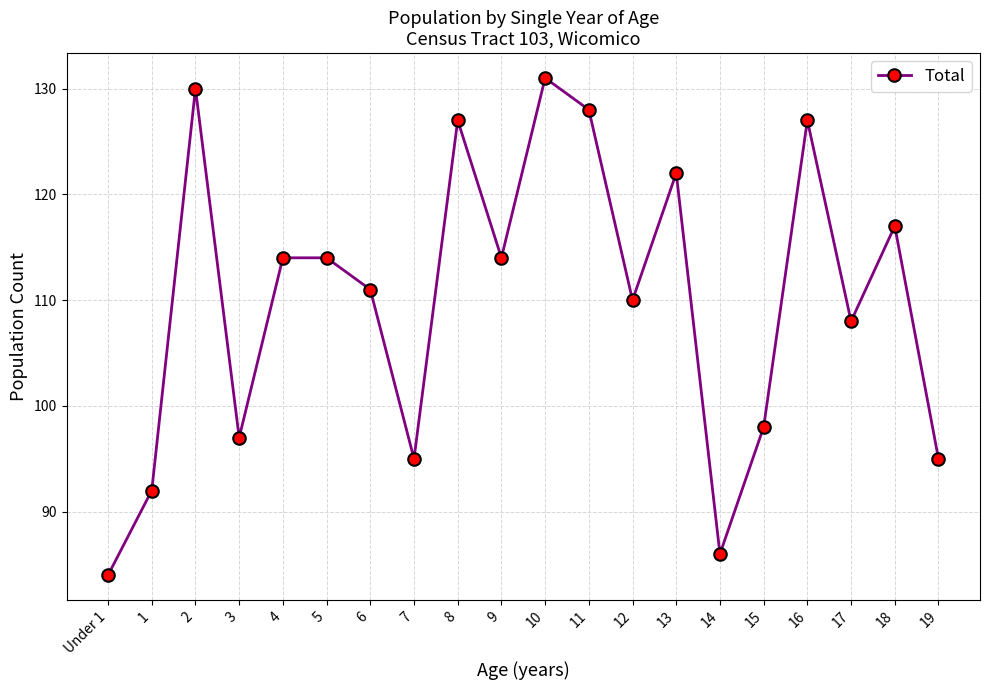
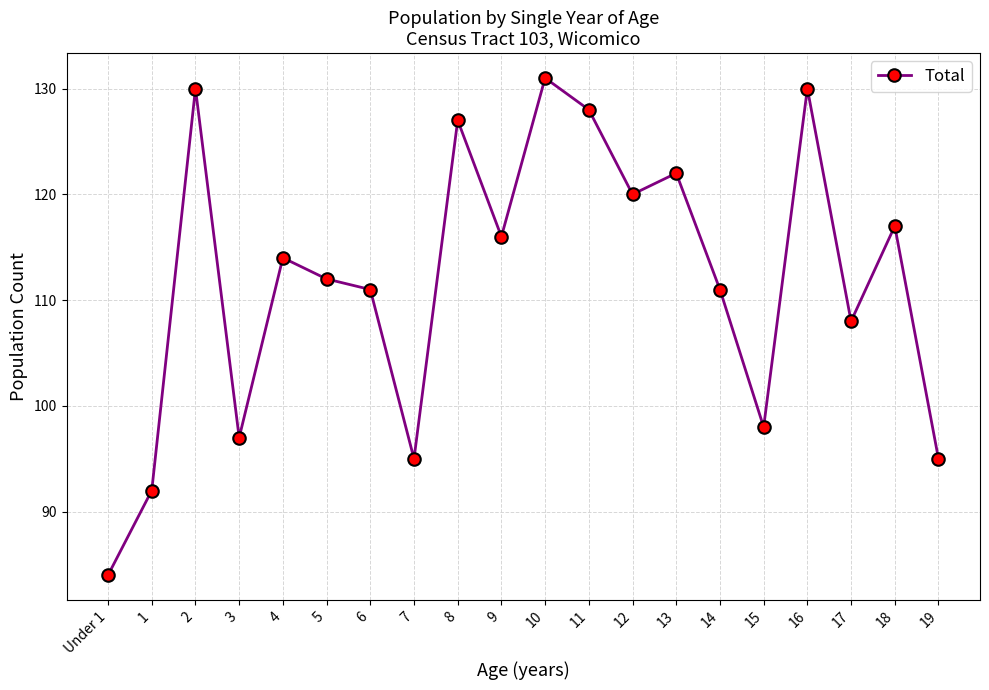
5: 114 -> 112
9: 114 -> 116
12: 110 -> 120
14: 86 -> 111
16: 127 -> 130
